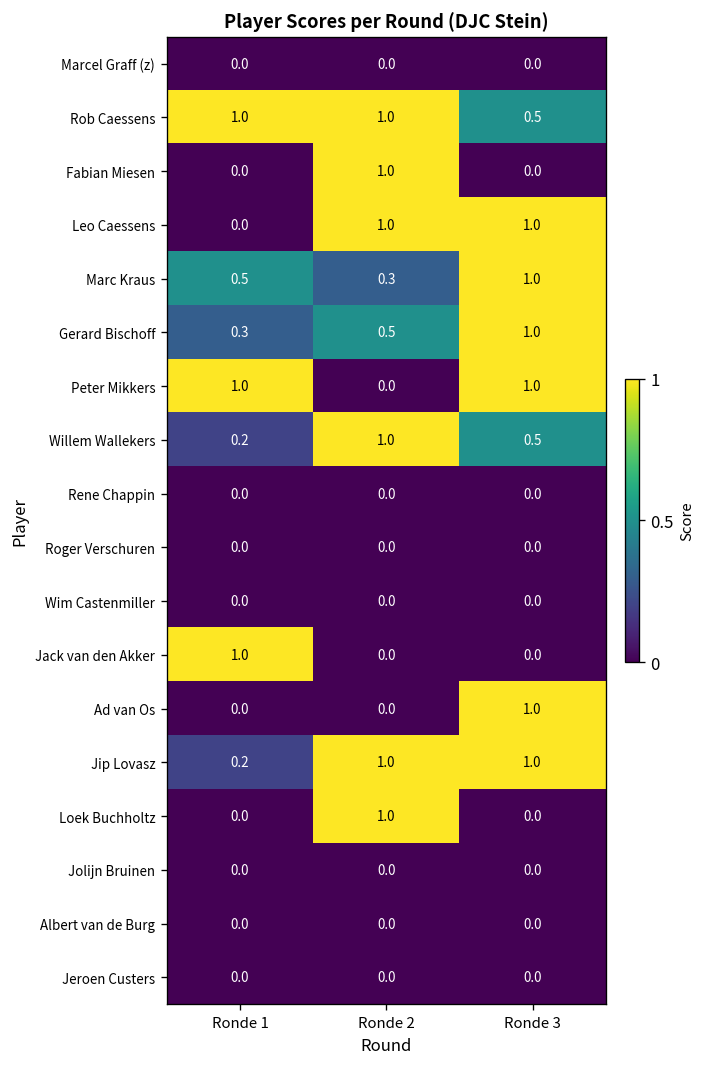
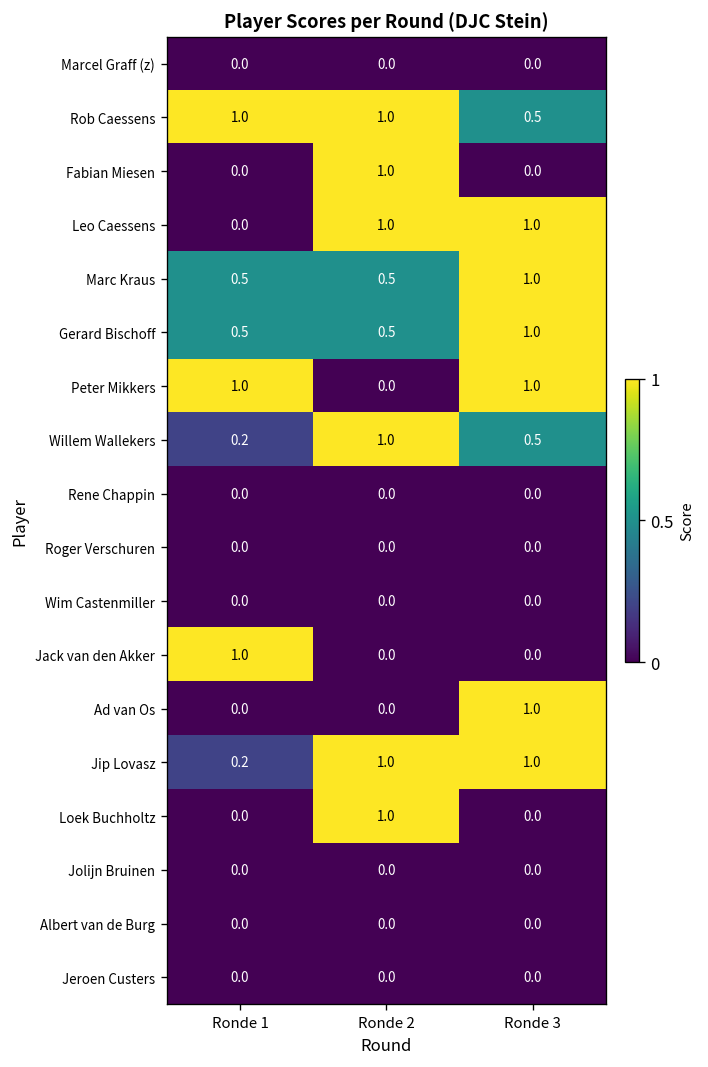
Marc Kraus, Ronde 2: 0.3 -> 0.5
Gerard Bischoff, Ronde 1: 0.3 -> 0.5
